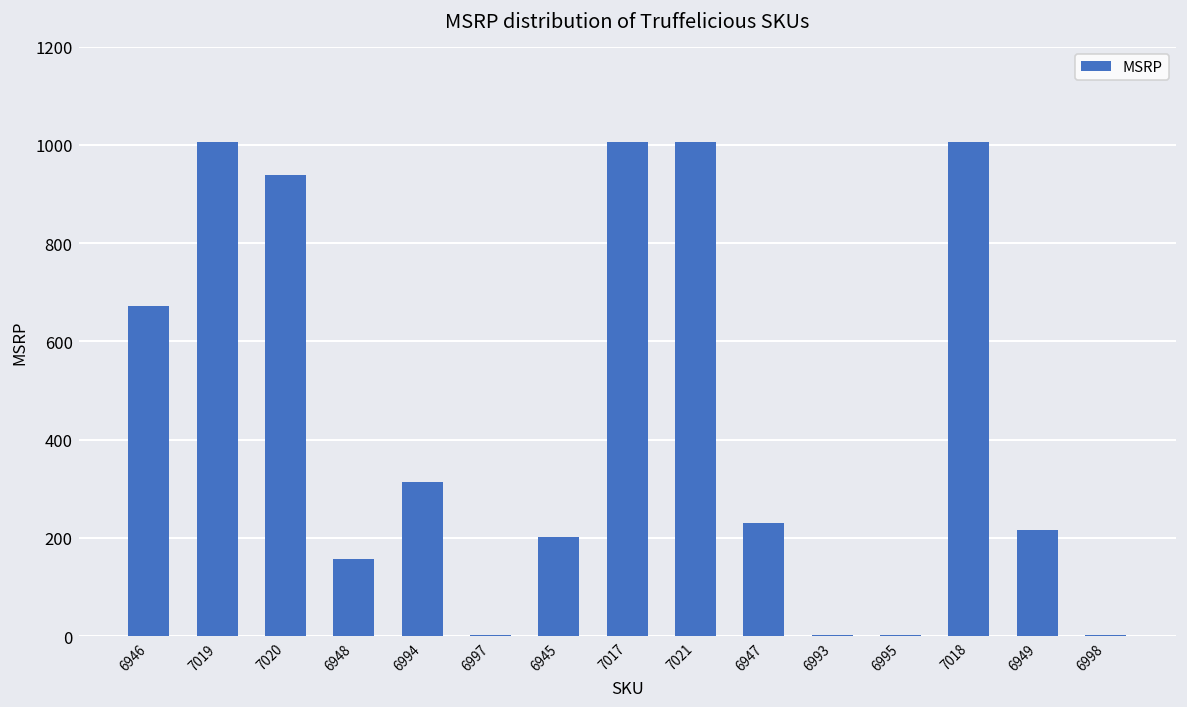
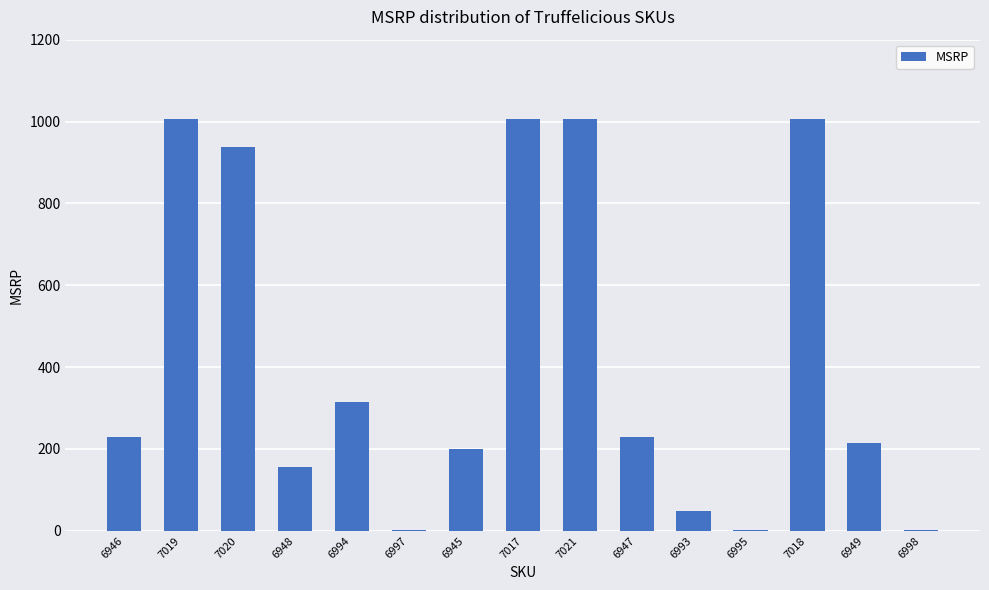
6946: 670 -> 230
6993: 0 -> 50
